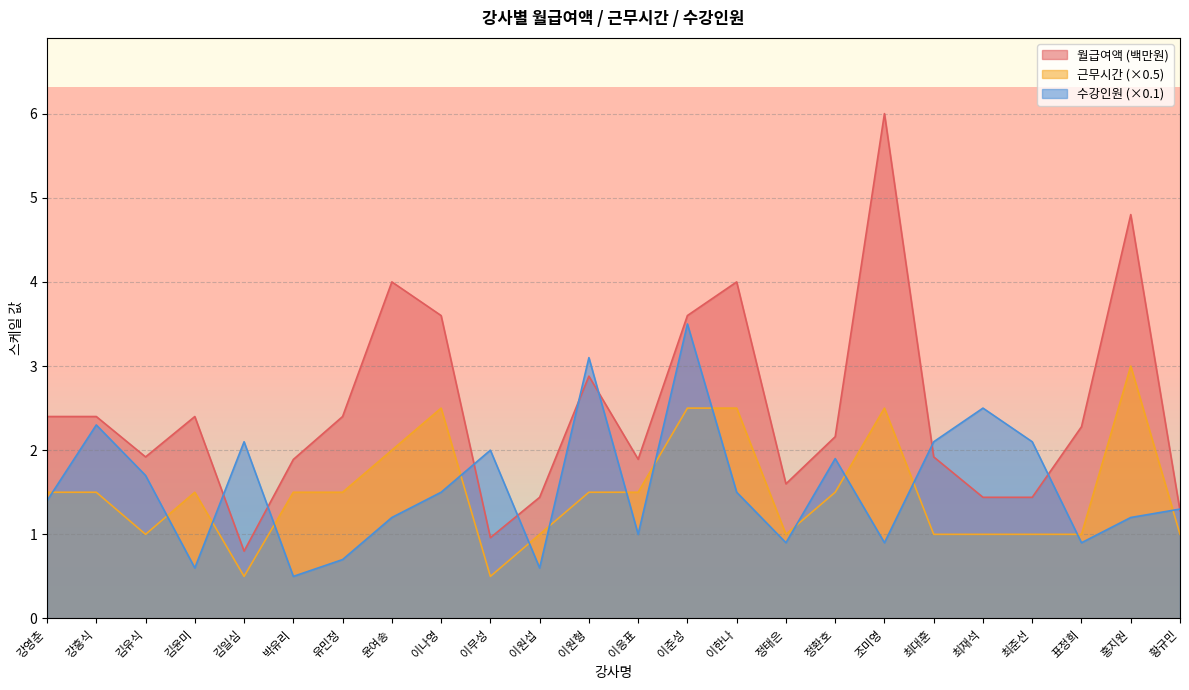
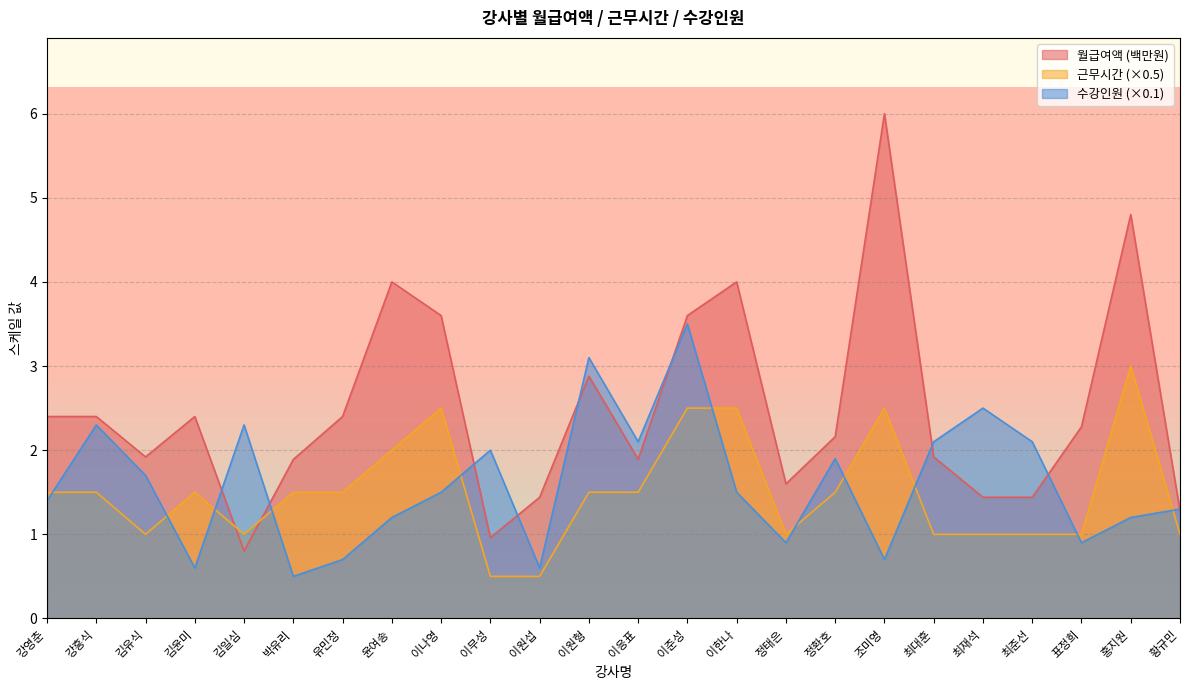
근무시간 (×0.5), 김일심: 0.5 -> 1.0
수강인원 (×0.1), 김일심: 2.1 -> 2.3
근무시간 (×0.5), 이원섭: 1.0 -> 0.5
수강인원 (×0.1), 이응표: 1.0 -> 2.1
수강인원 (×0.1), 조미영: 0.9 -> 0.7
